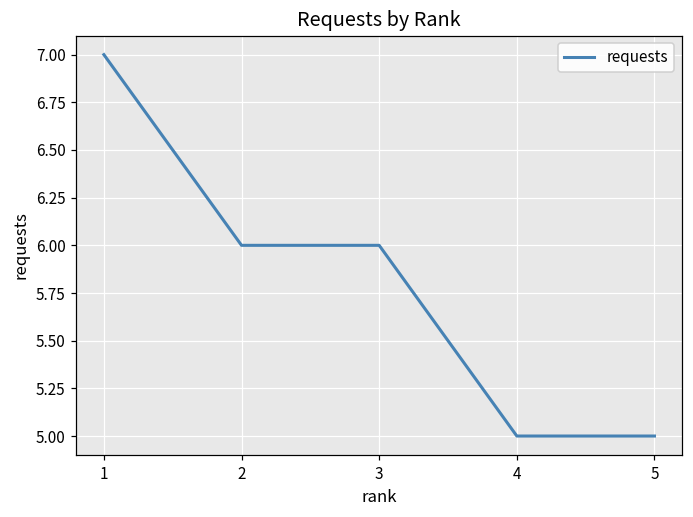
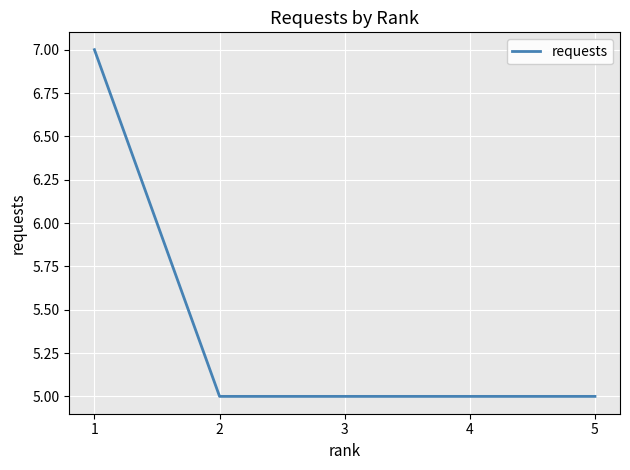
2: 6 -> 5
3: 6 -> 5
